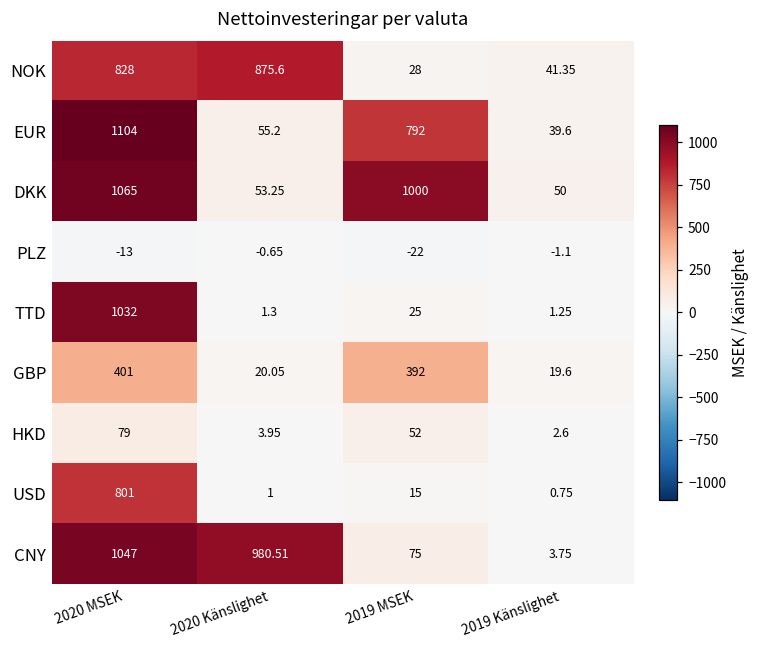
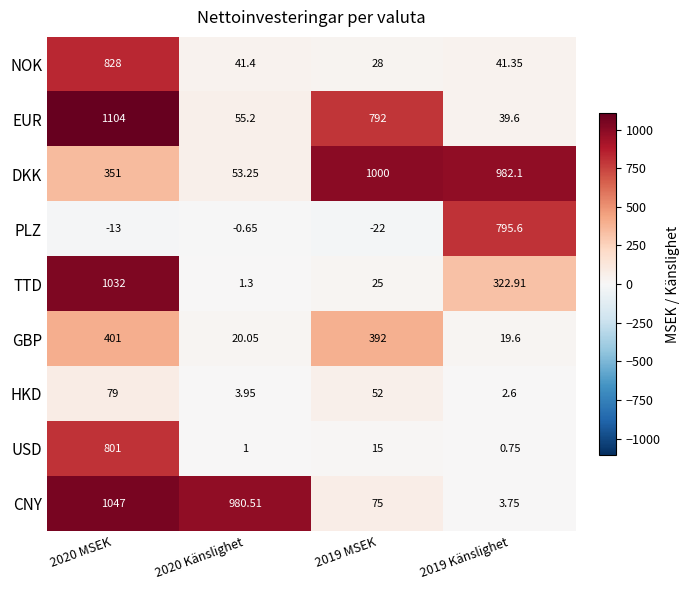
NOK, 2020 Känslighet: 875.6 -> 41.4
DKK, 2020 MSEK: 1065 -> 351
DKK, 2019 Känslighet: 50 -> 982.1
PLZ, 2019 Känslighet: -1.1 -> 795.6
TTD, 2019 Känslighet: 1.25 -> 322.91
